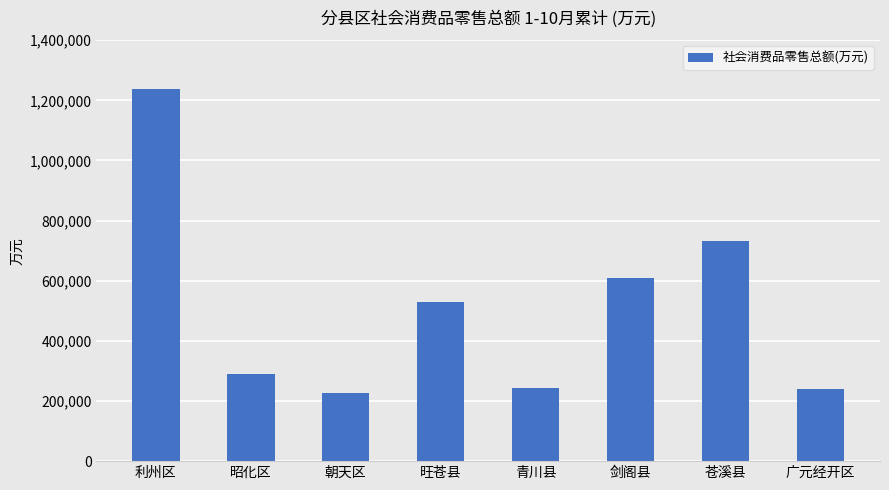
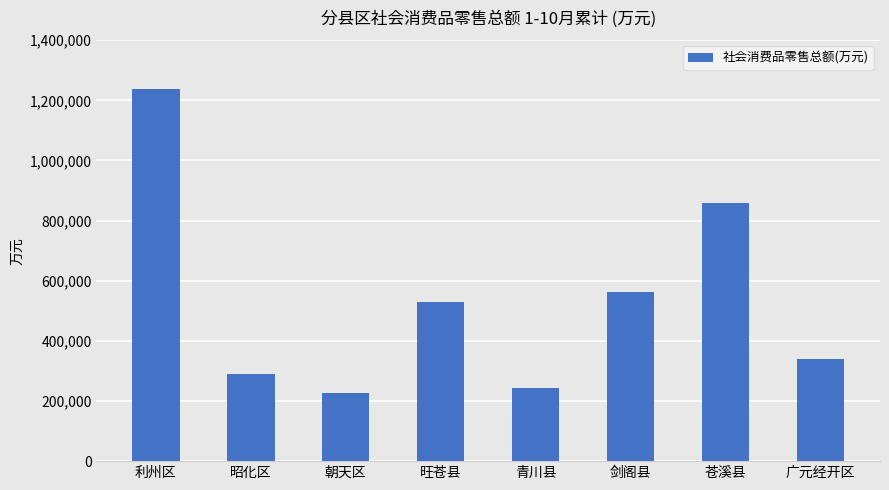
剑阁县: 610,000 -> 560,000
苍溪县: 730,000 -> 860,000
广元经开区: 240,000 -> 340,000
